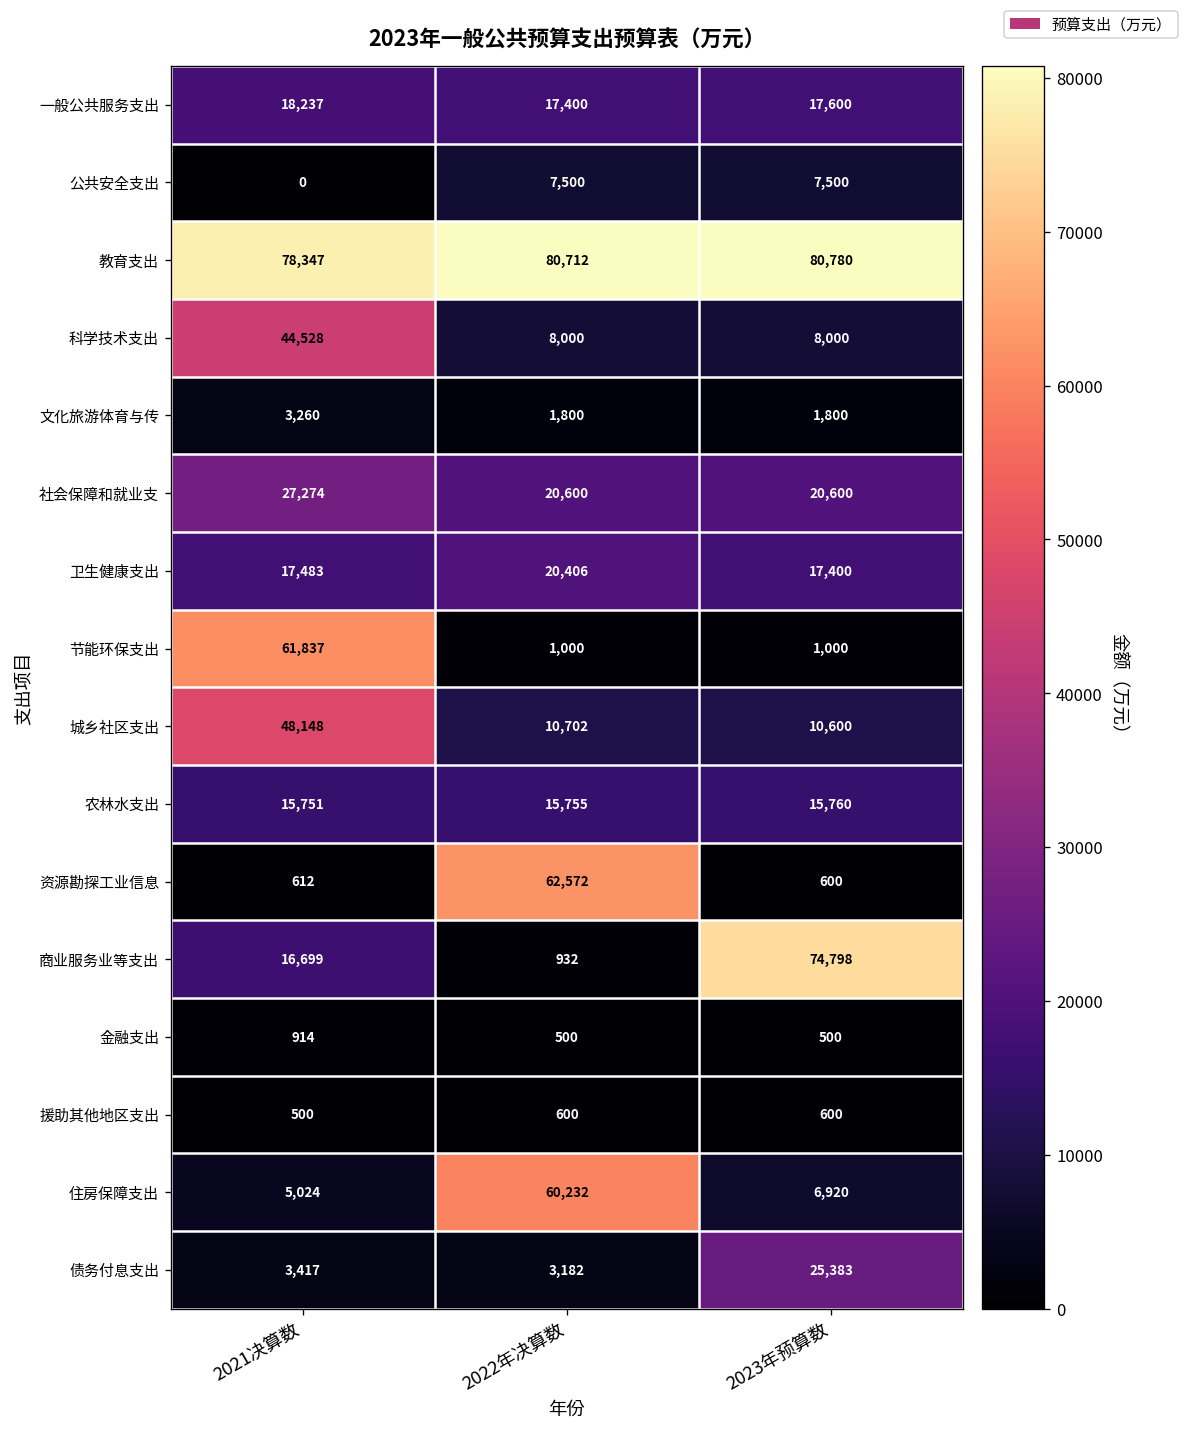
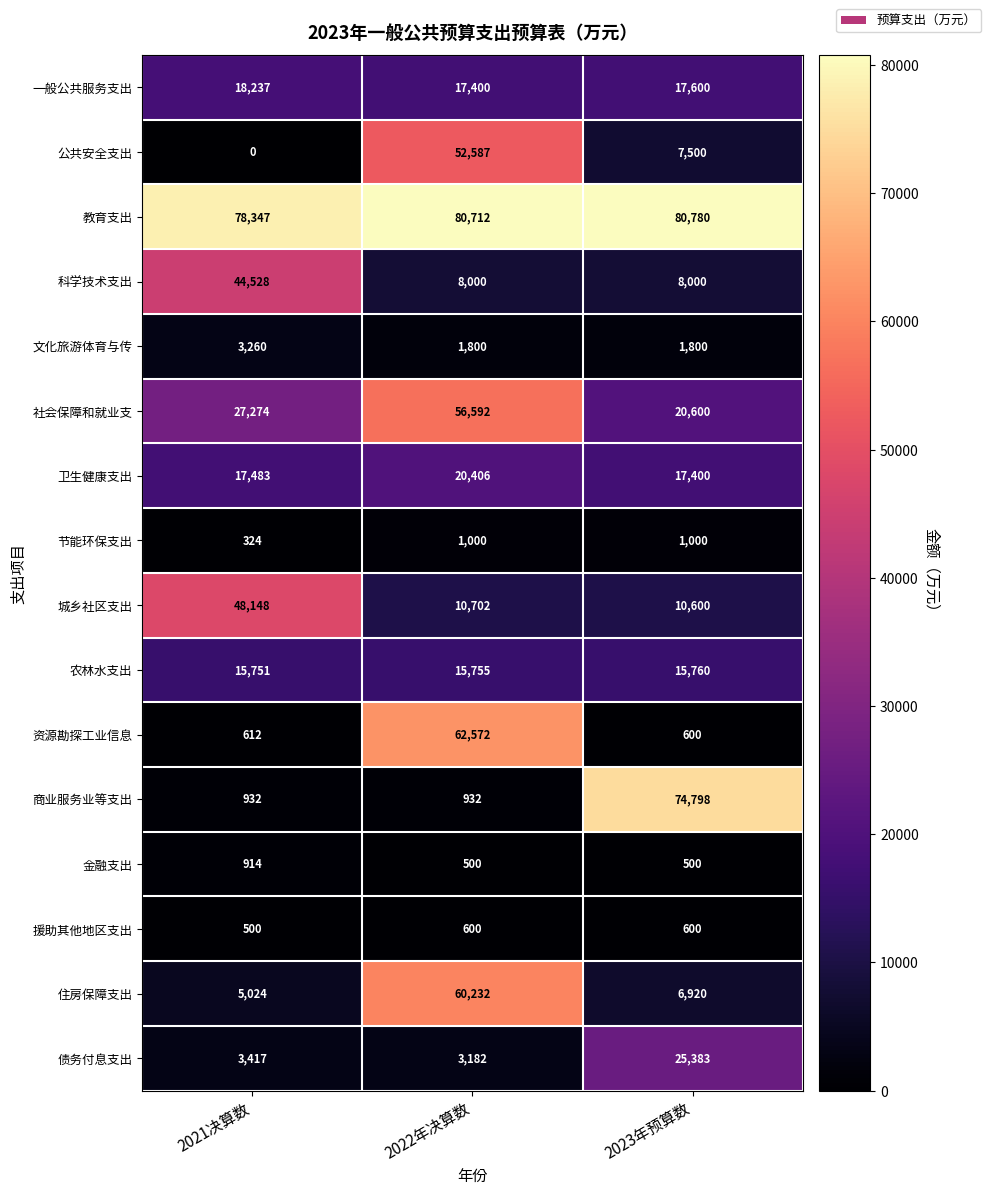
公共安全支出, 2022年决算数: 7,500 -> 52,587
社会保障和就业支, 2022年决算数: 20,600 -> 56,592
节能环保支出, 2021决算数: 61,837 -> 324
商业服务业等支出, 2021决算数: 16,699 -> 932
